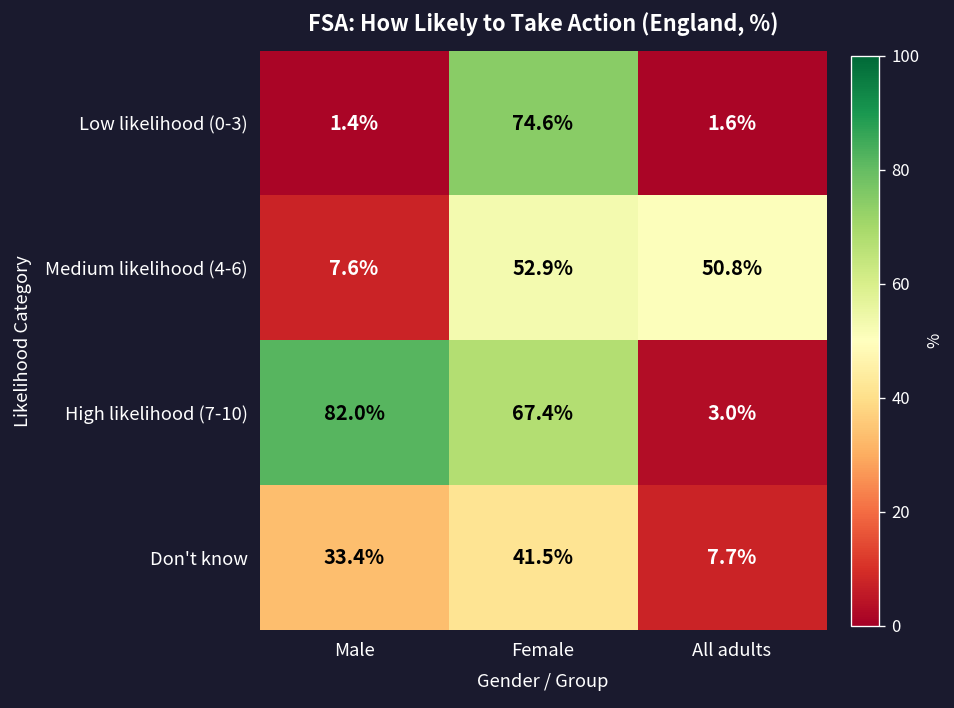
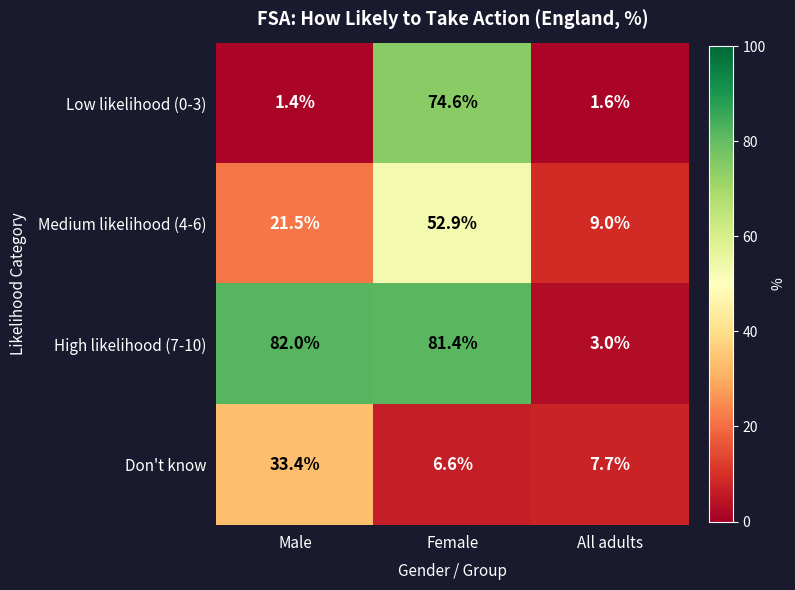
Medium likelihood (4-6), Male: 7.6% -> 21.5%
Medium likelihood (4-6), All adults: 50.8% -> 9.0%
High likelihood (7-10), Female: 67.4% -> 81.4%
Don't know, Female: 41.5% -> 6.6%
